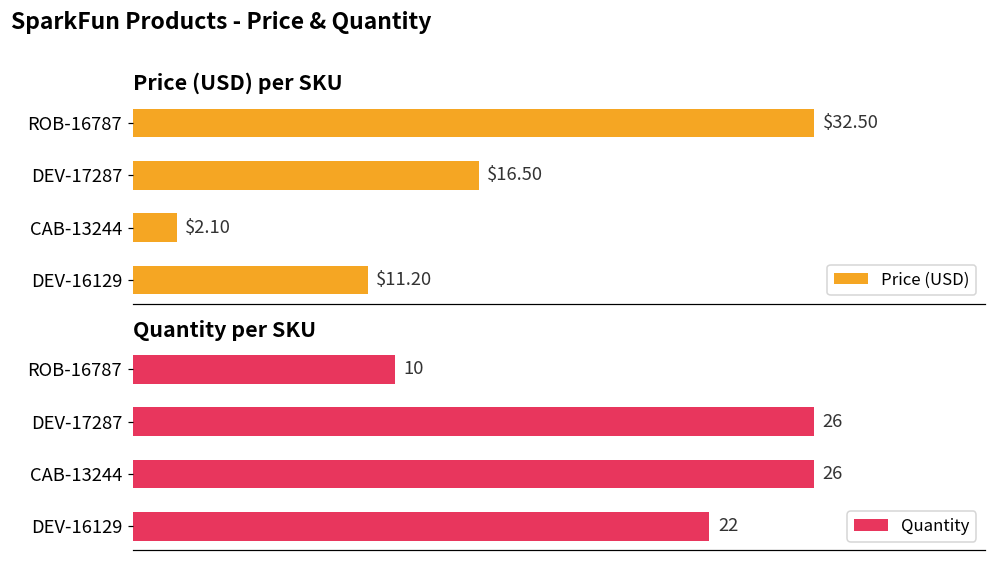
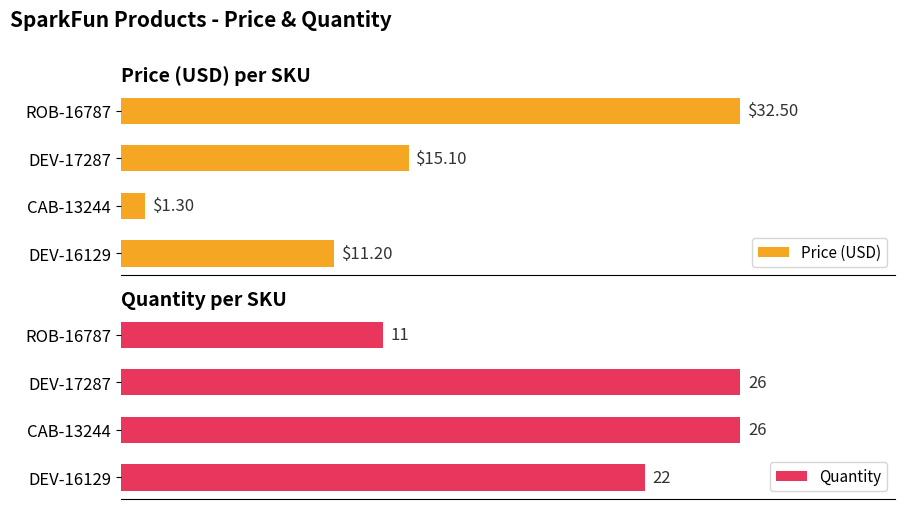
Price (USD) per SKU, DEV-17287: $16.50 -> $15.10
Price (USD) per SKU, CAB-13244: $2.10 -> $1.30
Quantity per SKU, ROB-16787: 10 -> 11
